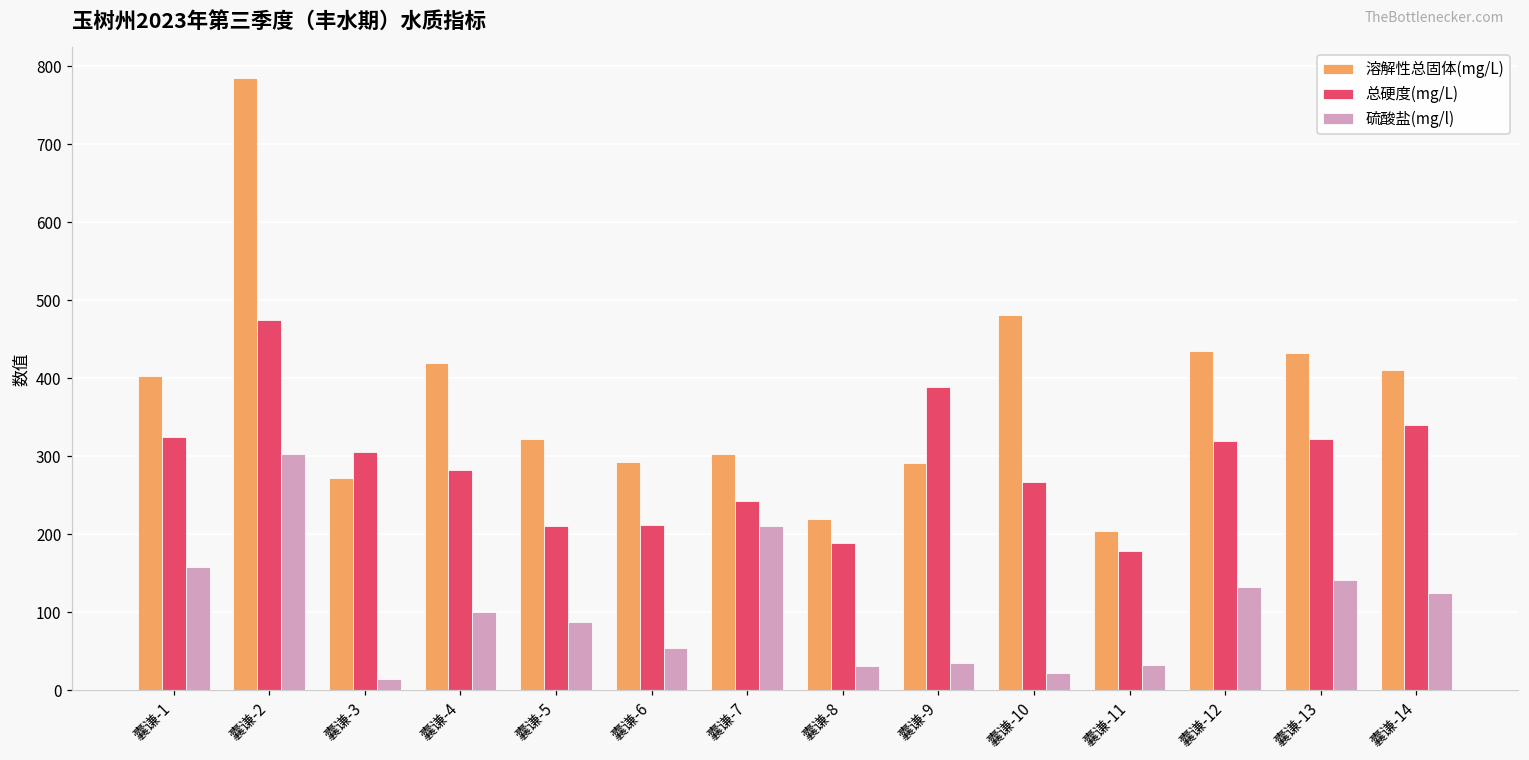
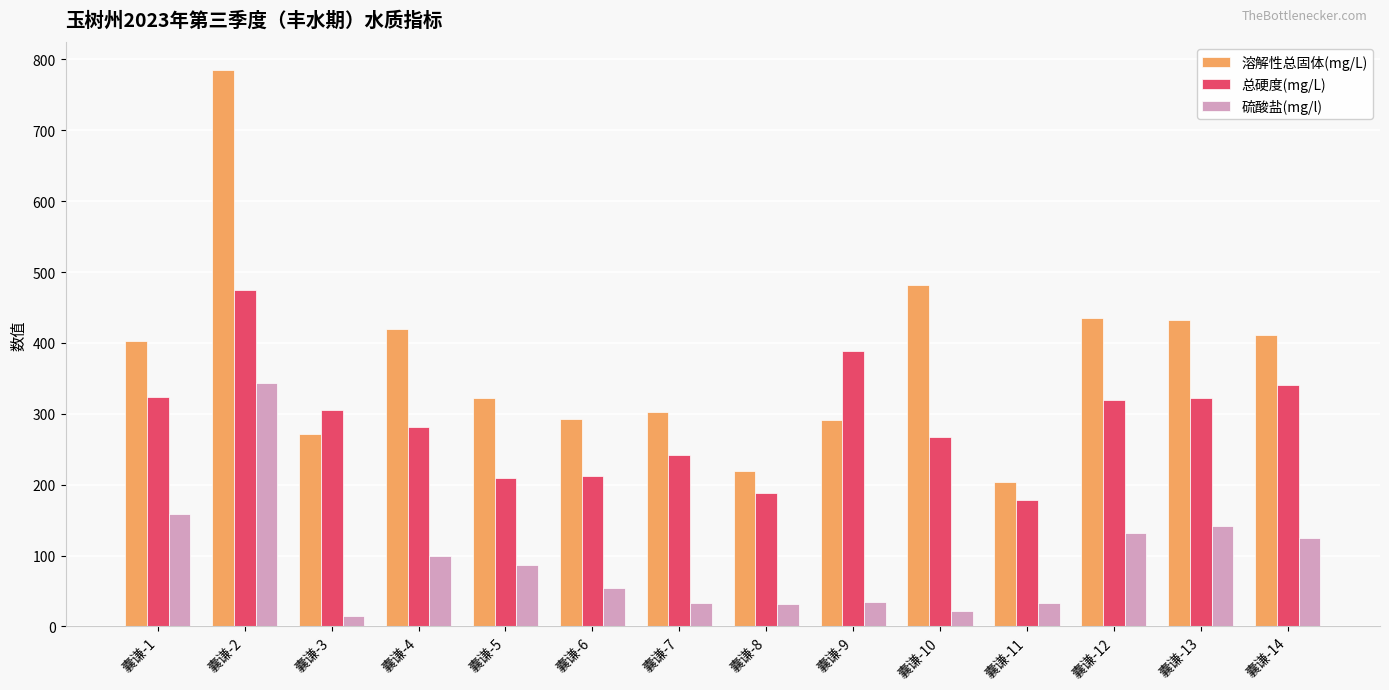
硫酸盐(mg/l), 囊谦-2: 300 -> 340
硫酸盐(mg/l), 囊谦-7: 210 -> 30
